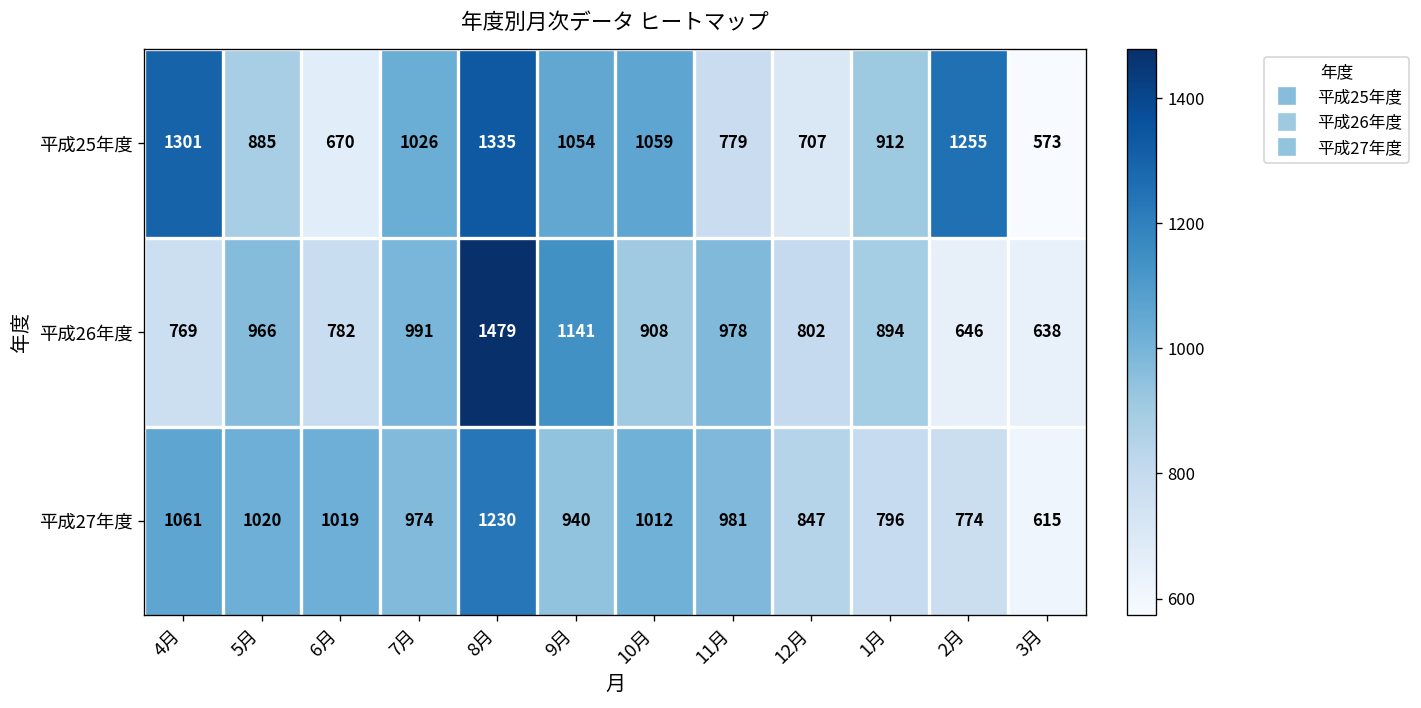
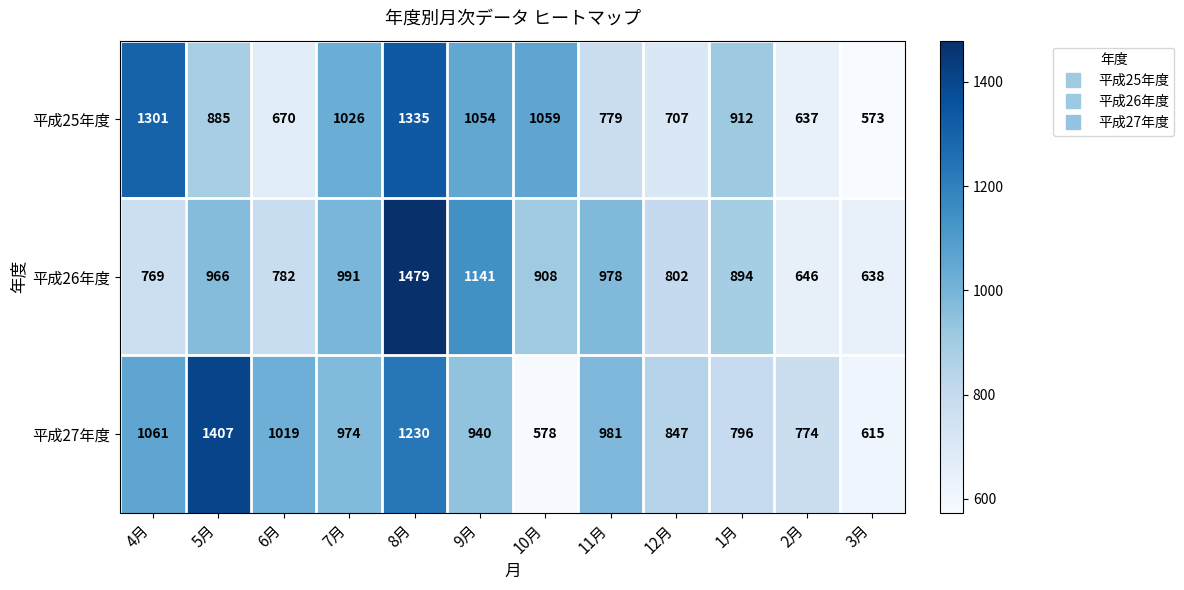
平成25年度, 2月: 1255 -> 637
平成27年度, 5月: 1020 -> 1407
平成27年度, 10月: 1012 -> 578
